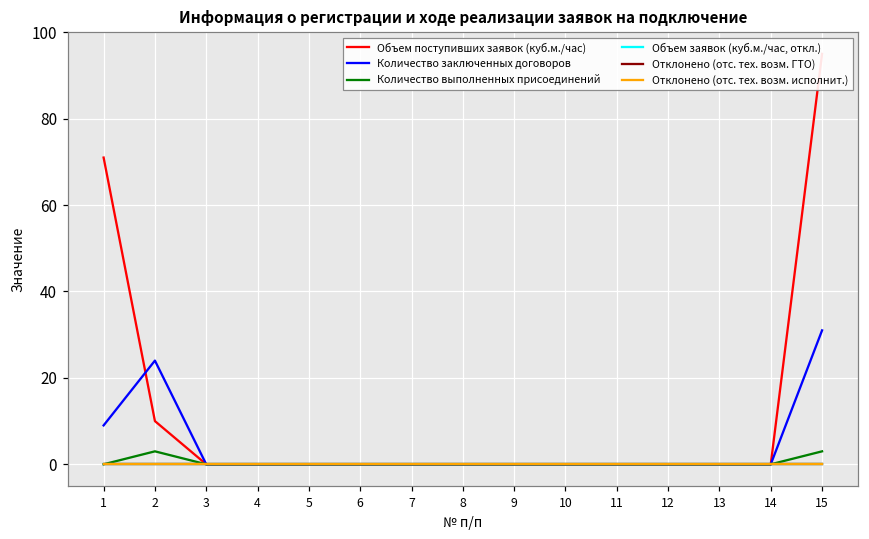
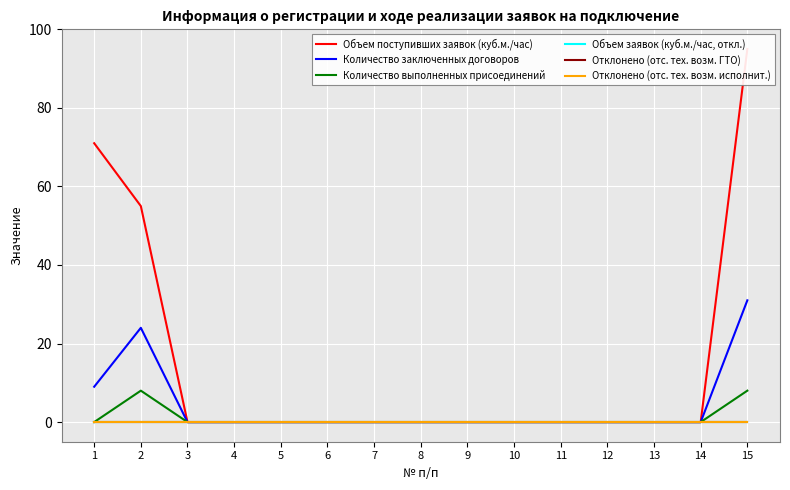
Объем поступивших заявок (куб.м./час), 2: 10 -> 55
Количество выполненных присоединений, 2: 3 -> 8
Количество выполненных присоединений, 15: 3 -> 8
